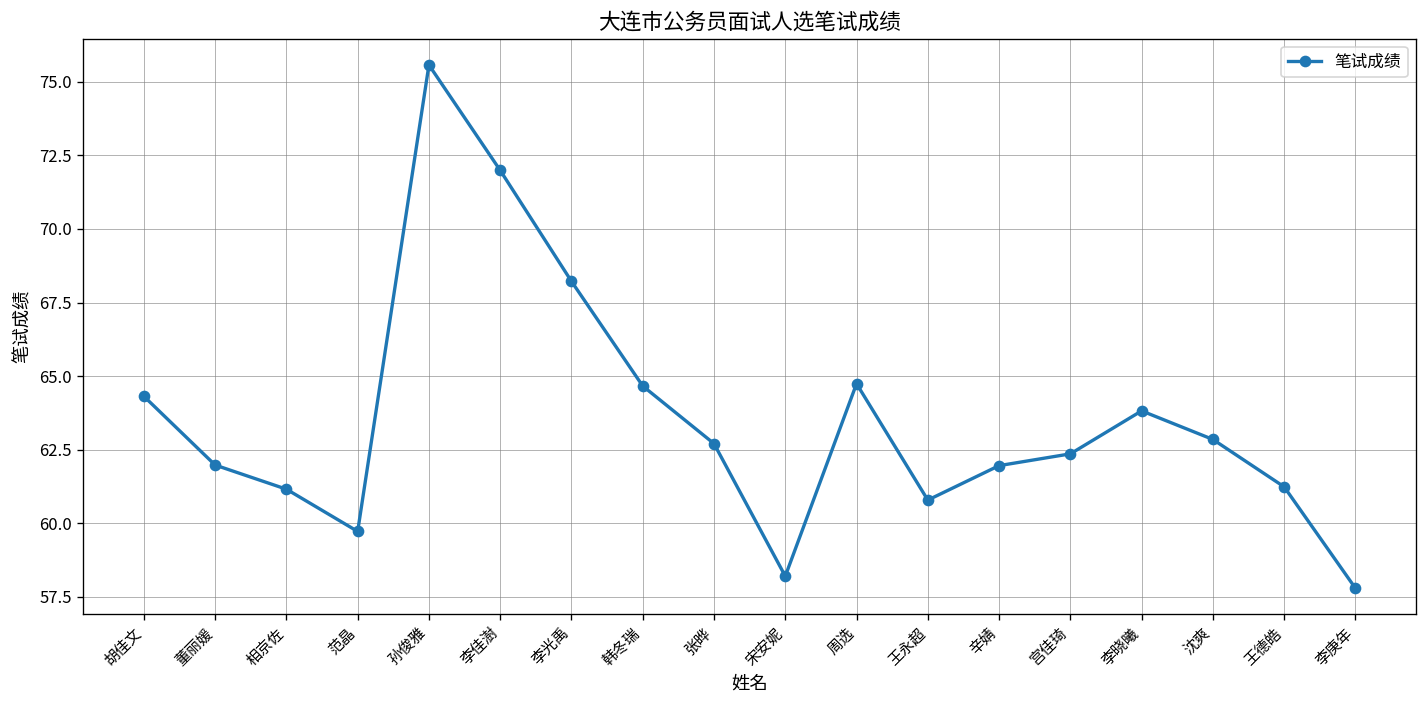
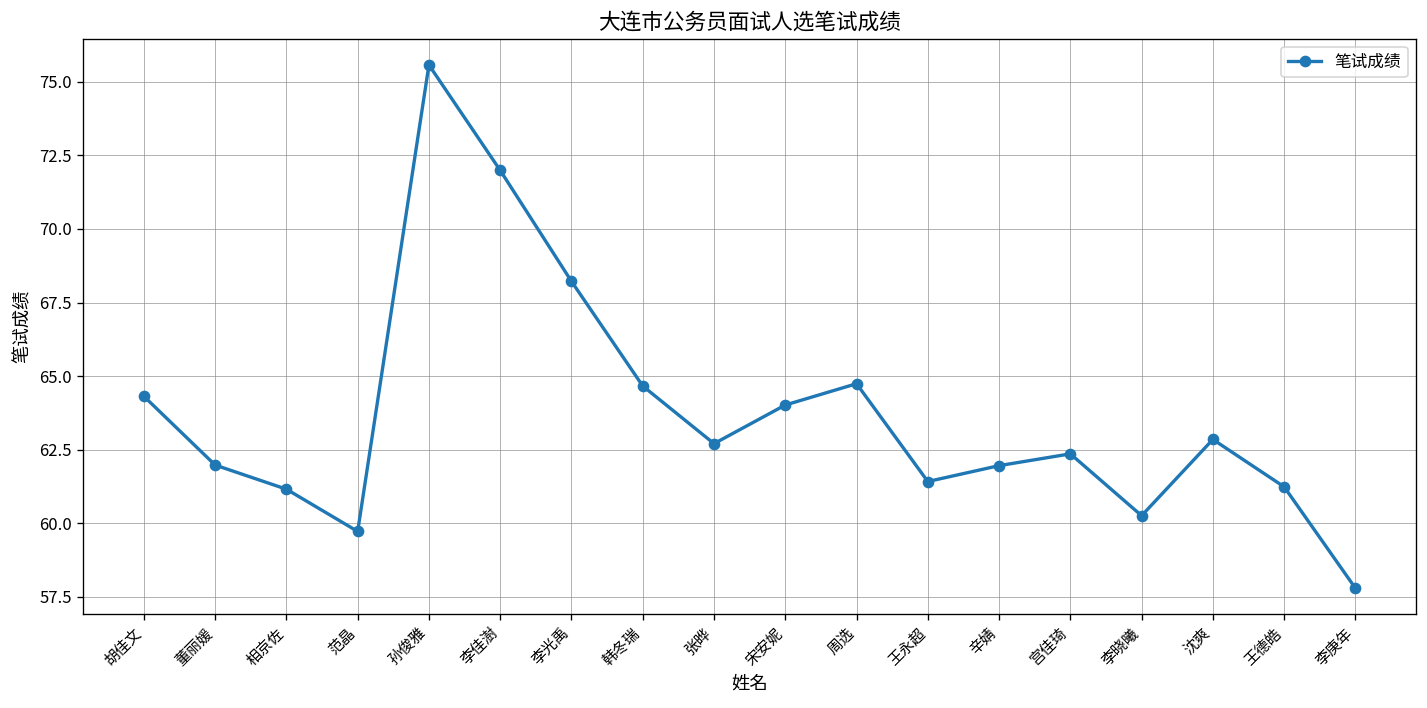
宋安妮: 58.2 -> 64.0
王永超: 60.8 -> 61.4
李晓曦: 63.8 -> 60.3
